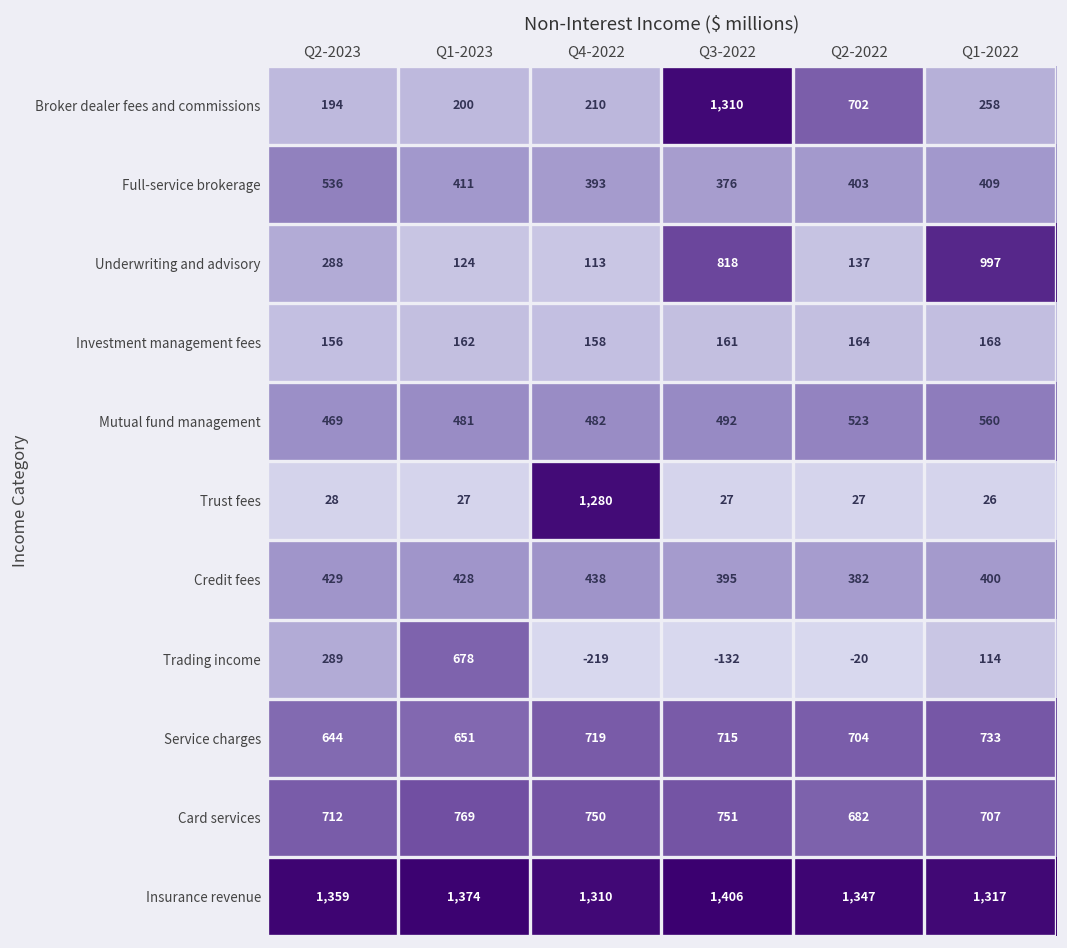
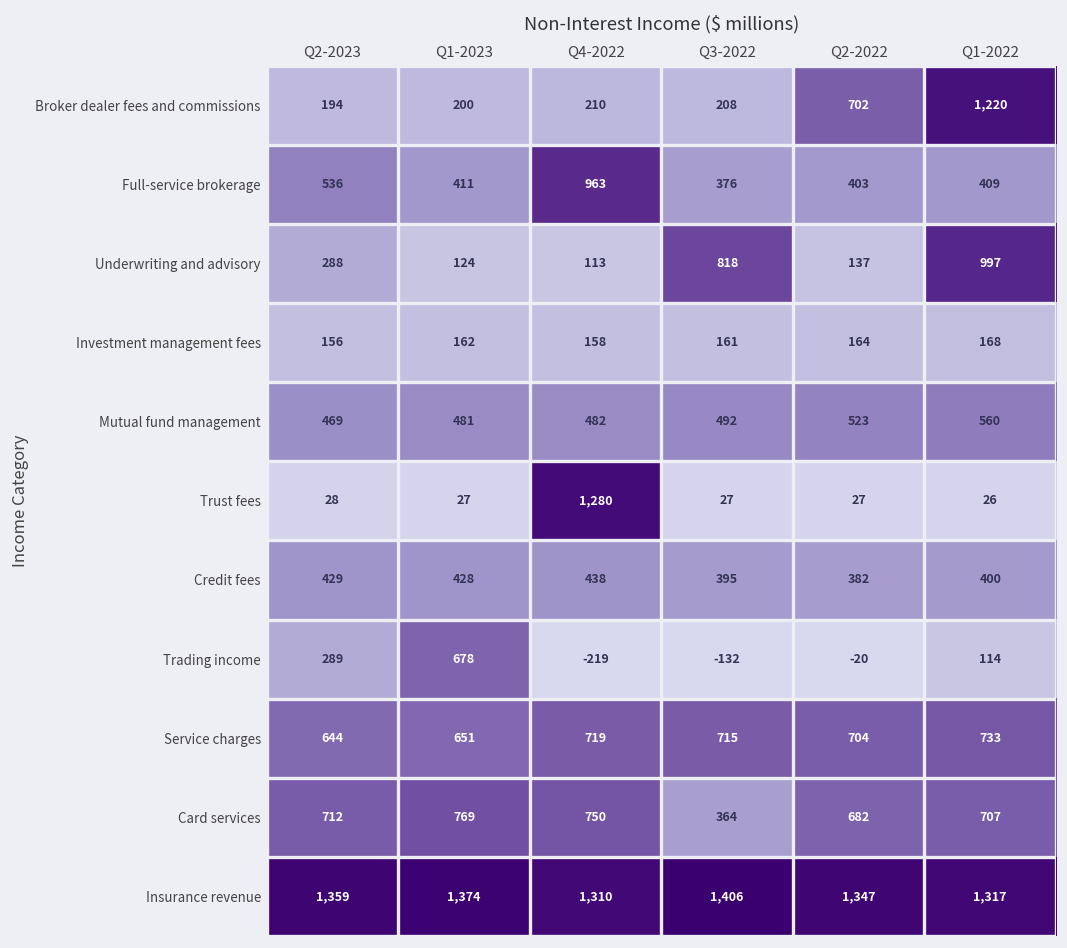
Broker dealer fees and commissions, Q3-2022: 1,310 -> 208
Broker dealer fees and commissions, Q1-2022: 258 -> 1,220
Full-service brokerage, Q4-2022: 393 -> 963
Card services, Q3-2022: 751 -> 364
